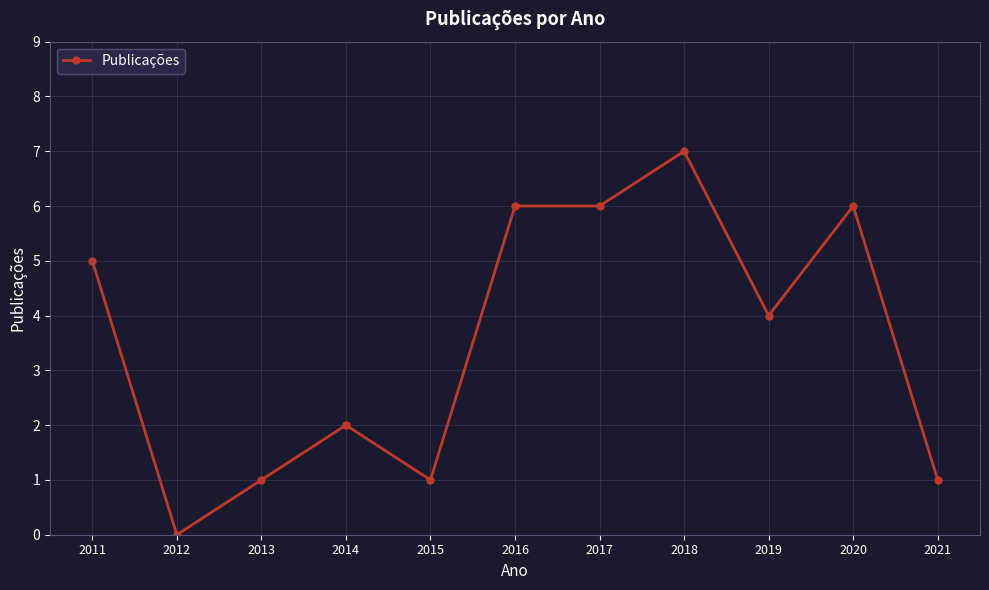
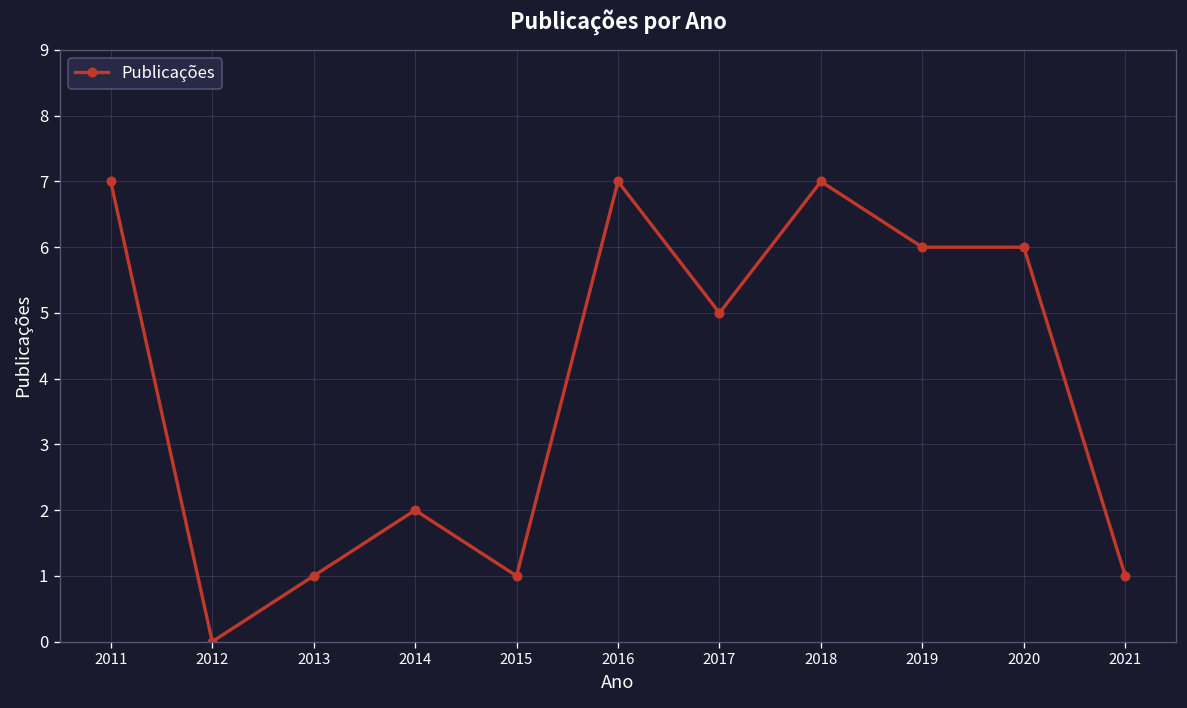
2011: 5 -> 7
2016: 6 -> 7
2017: 6 -> 5
2019: 4 -> 6
